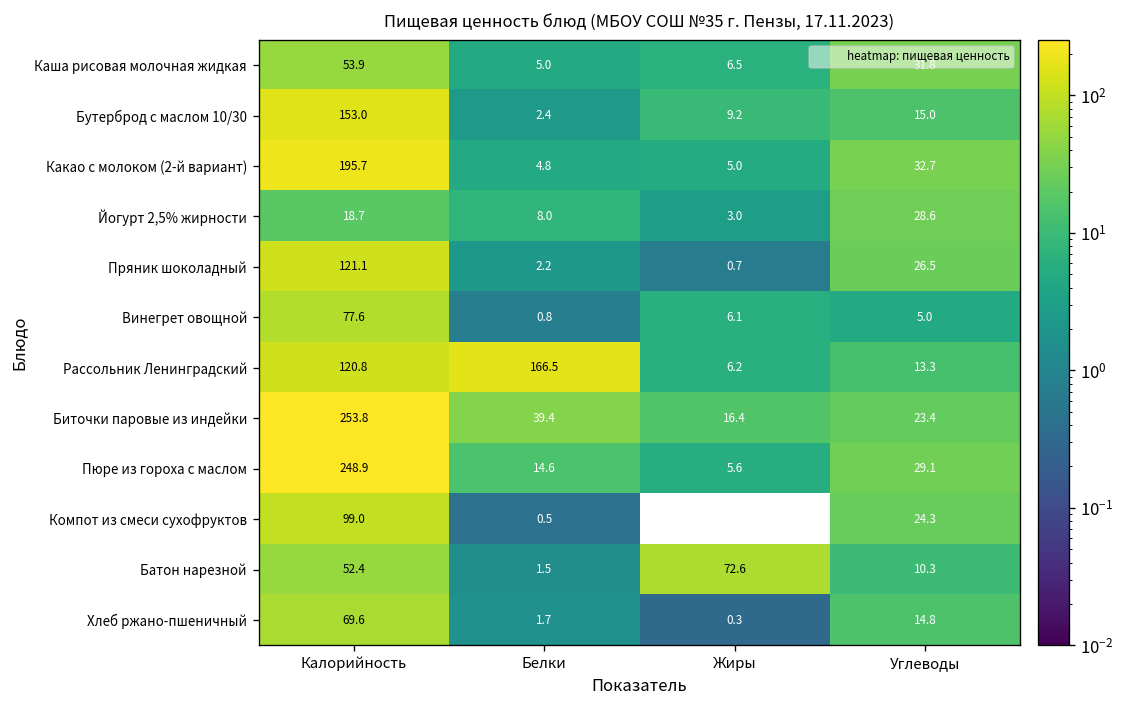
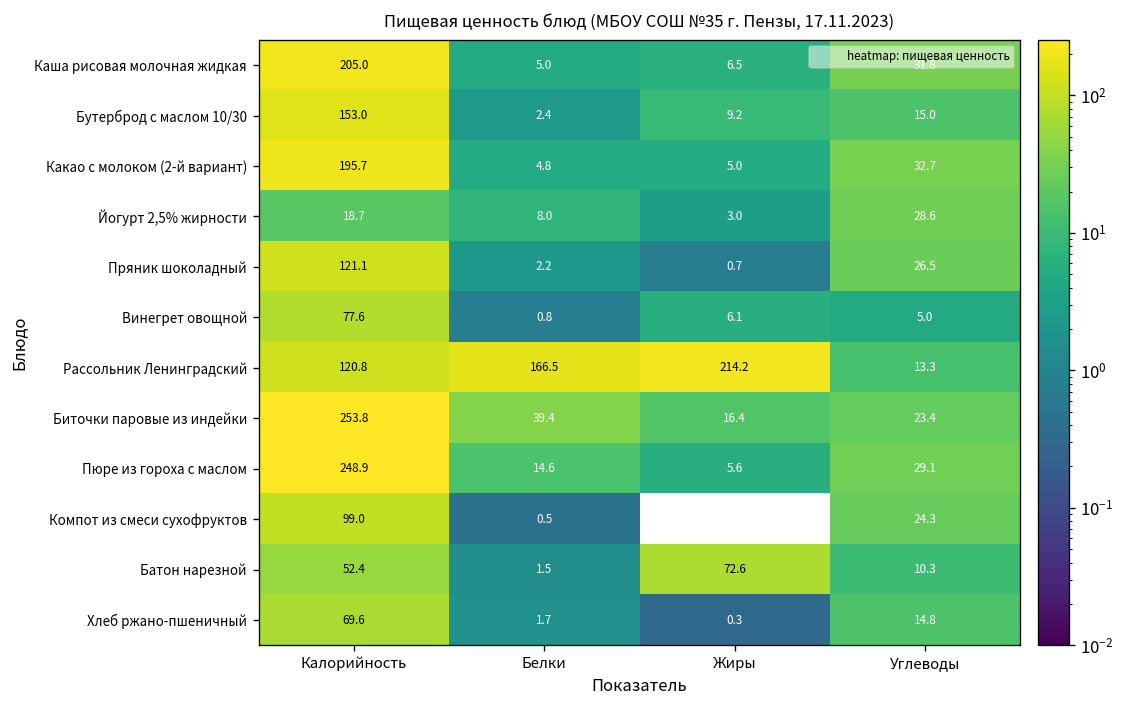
Каша рисовая молочная жидкая, Калорийность: 53.9 -> 205.0
Рассольник Ленинградский, Жиры: 6.2 -> 214.2
